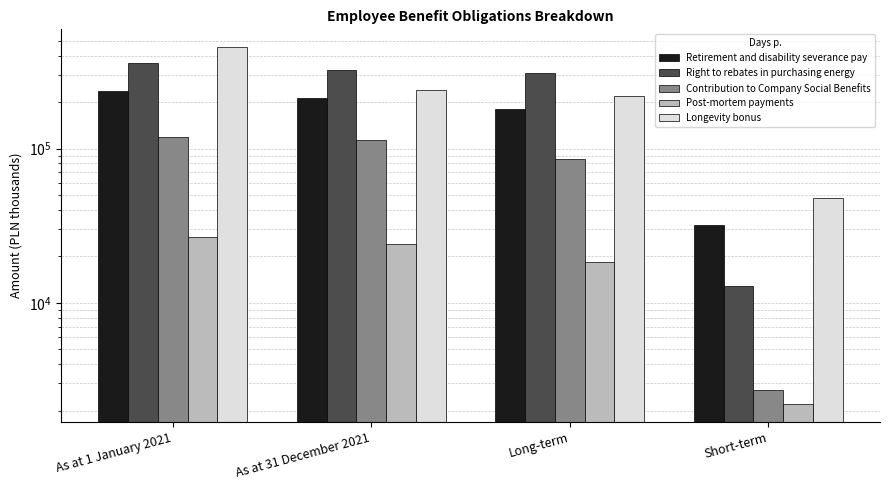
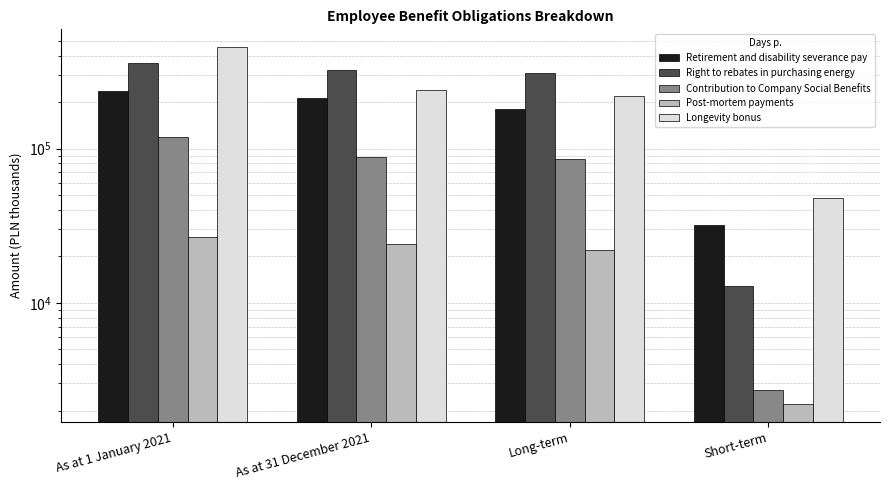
Contribution to Company Social Benefits, As at 31 December 2021: 110000 -> 90000
Post-mortem payments, Long-term: 18000 -> 22000
